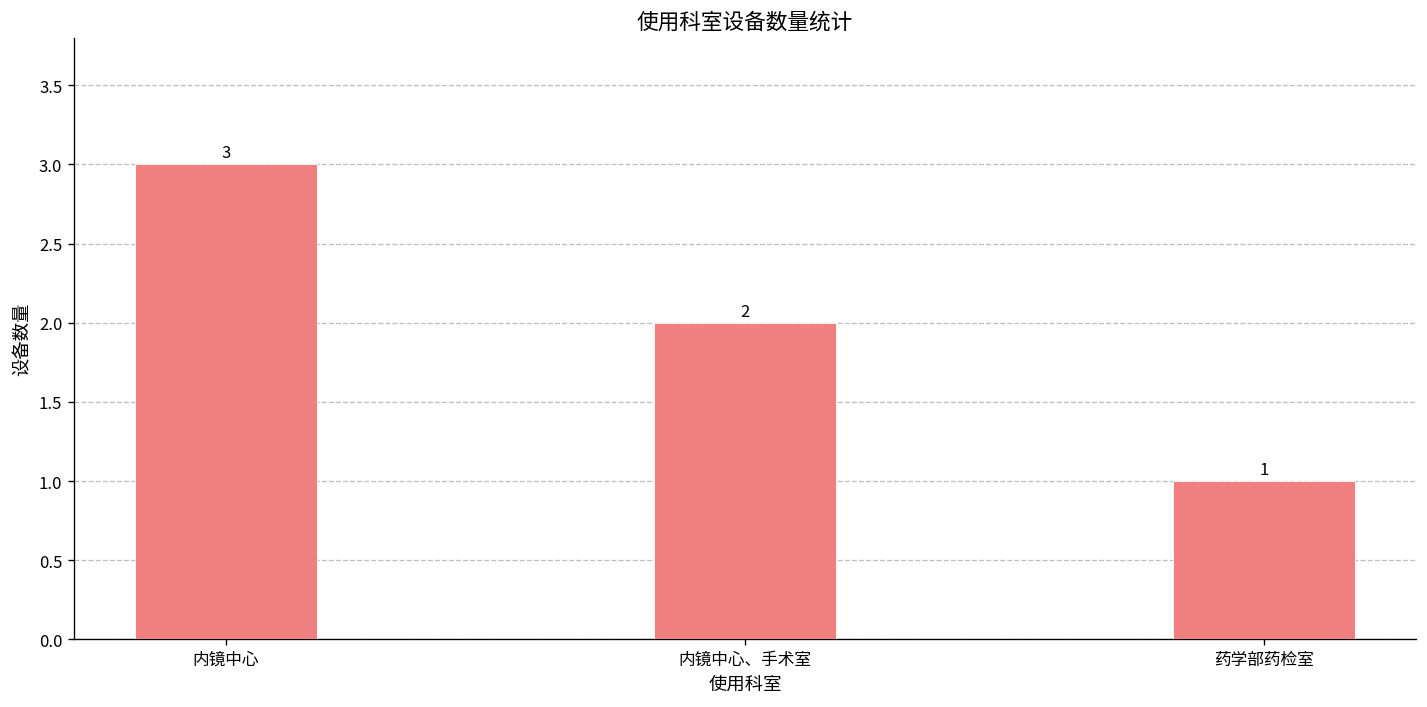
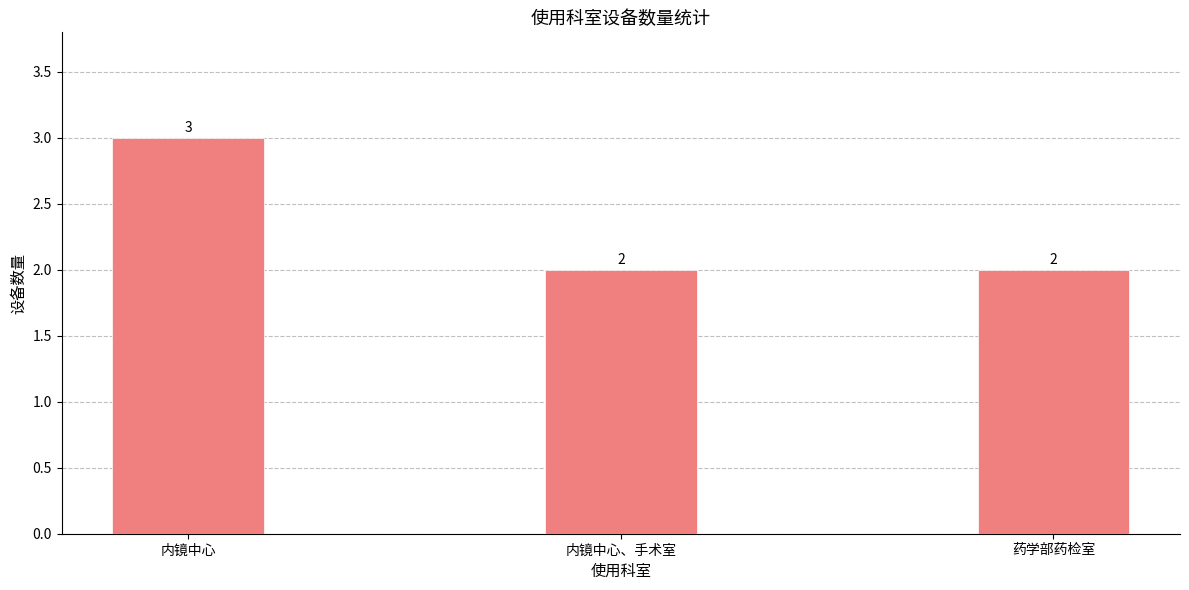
药学部药检室: 1 -> 2
